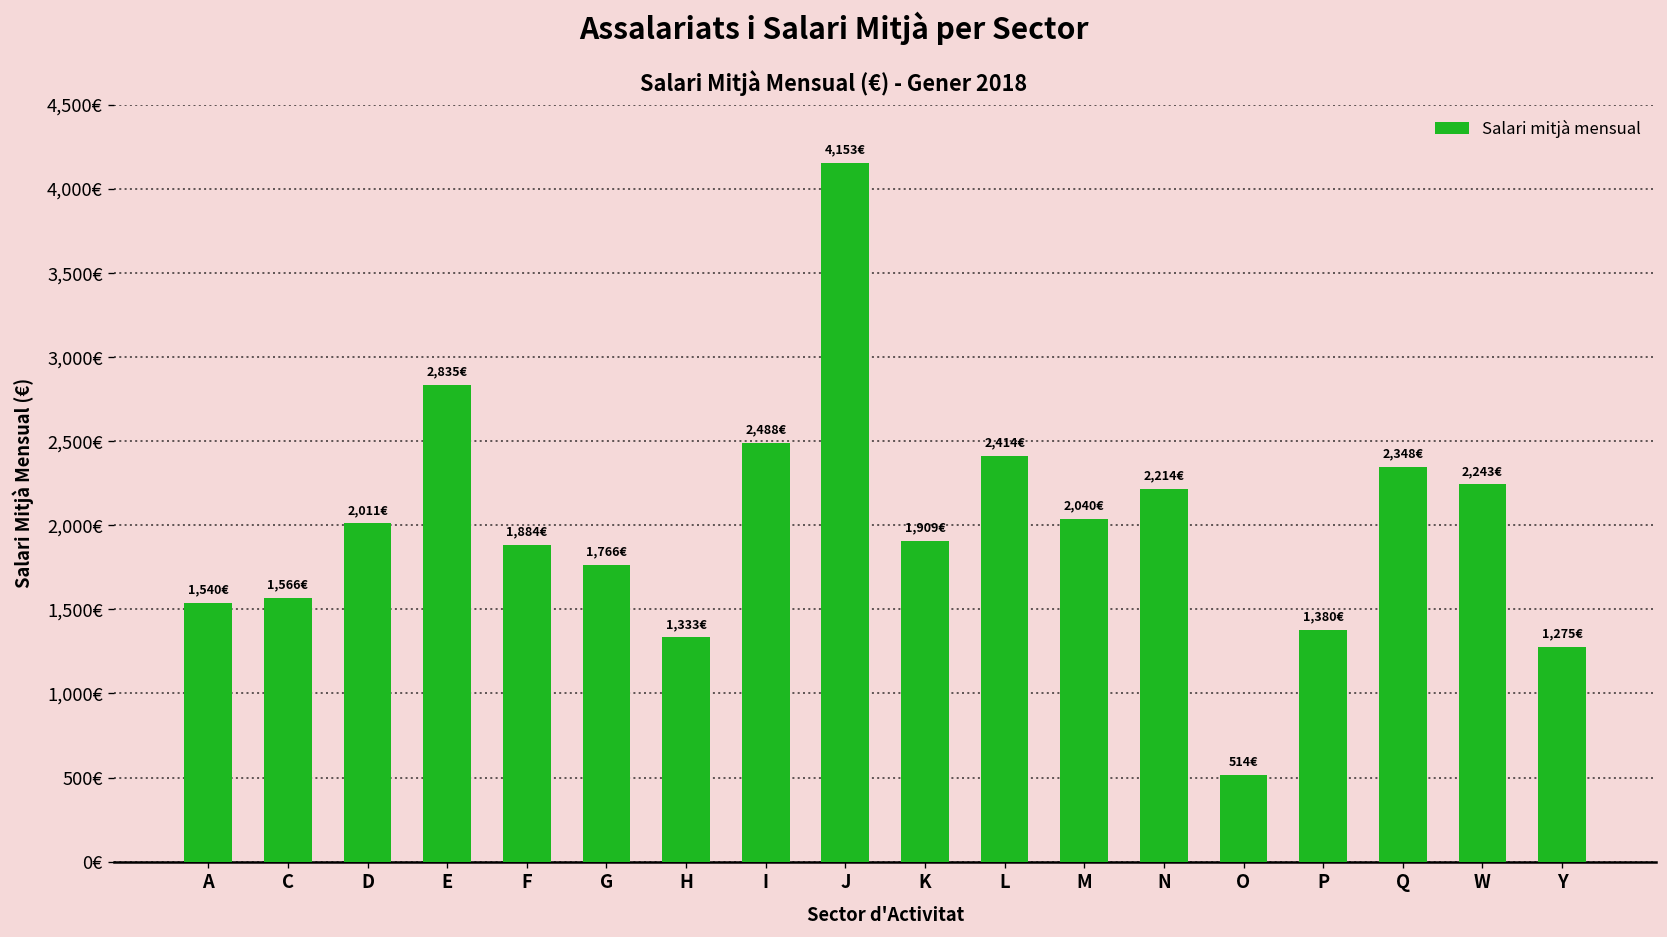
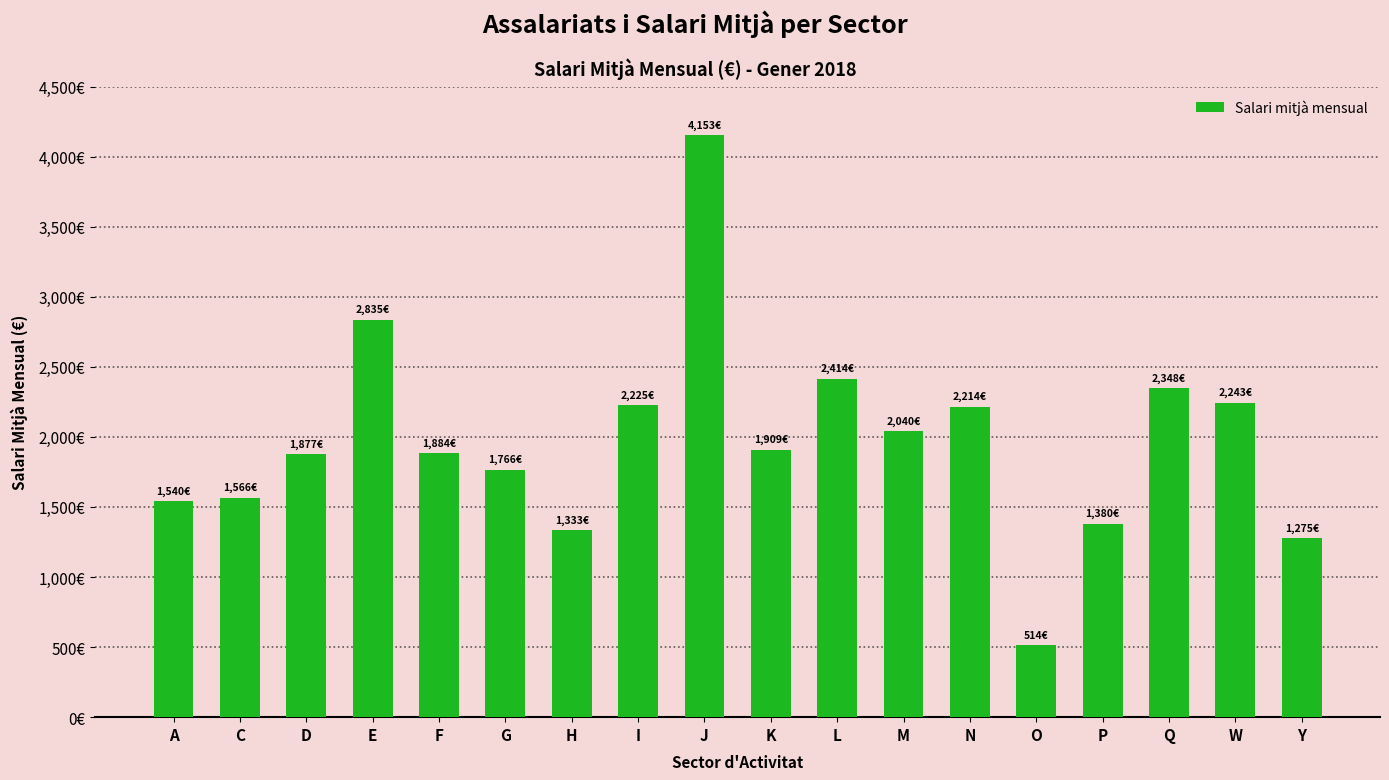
D: 2,011€ -> 1,877€
I: 2,488€ -> 2,225€
